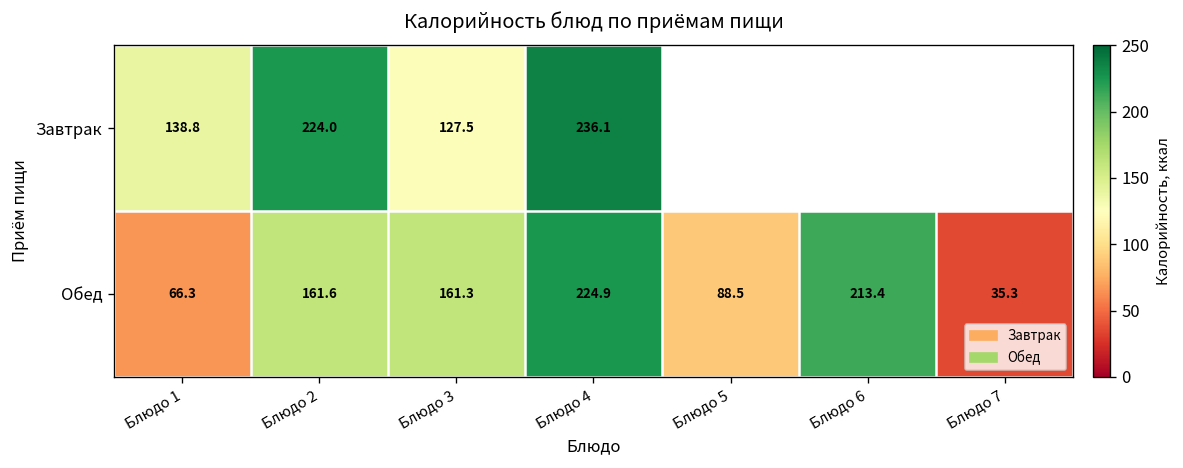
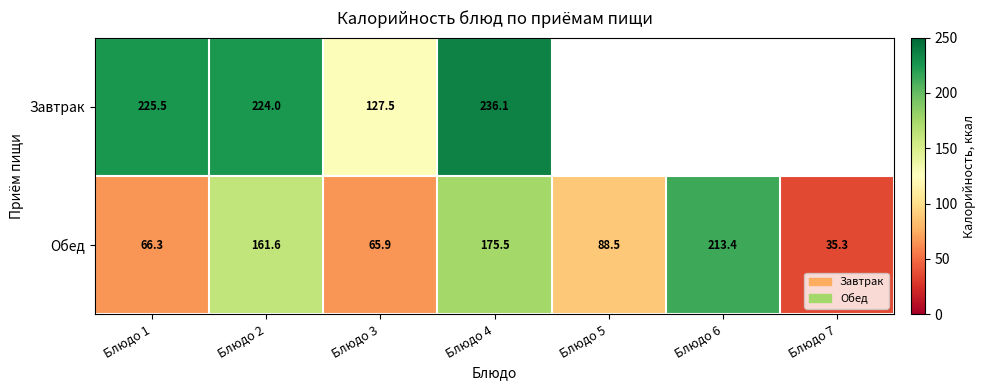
Завтрак, Блюдо 1: 138.8 -> 225.5
Обед, Блюдо 3: 161.3 -> 65.9
Обед, Блюдо 4: 224.9 -> 175.5
